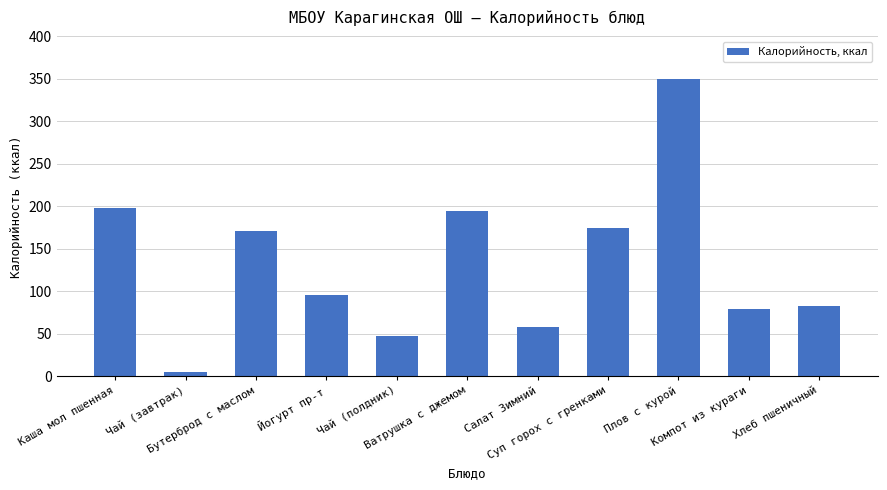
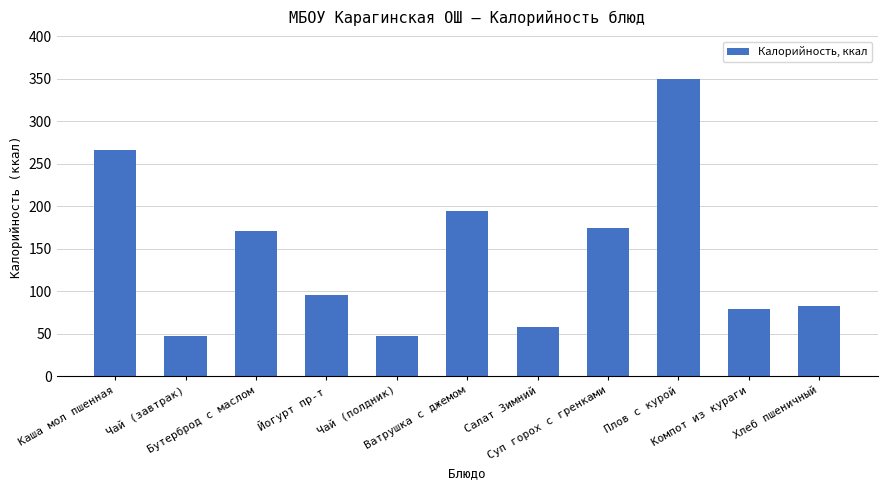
Каша мол пшенная: 200 -> 270
Чай (завтрак): 10 -> 50
